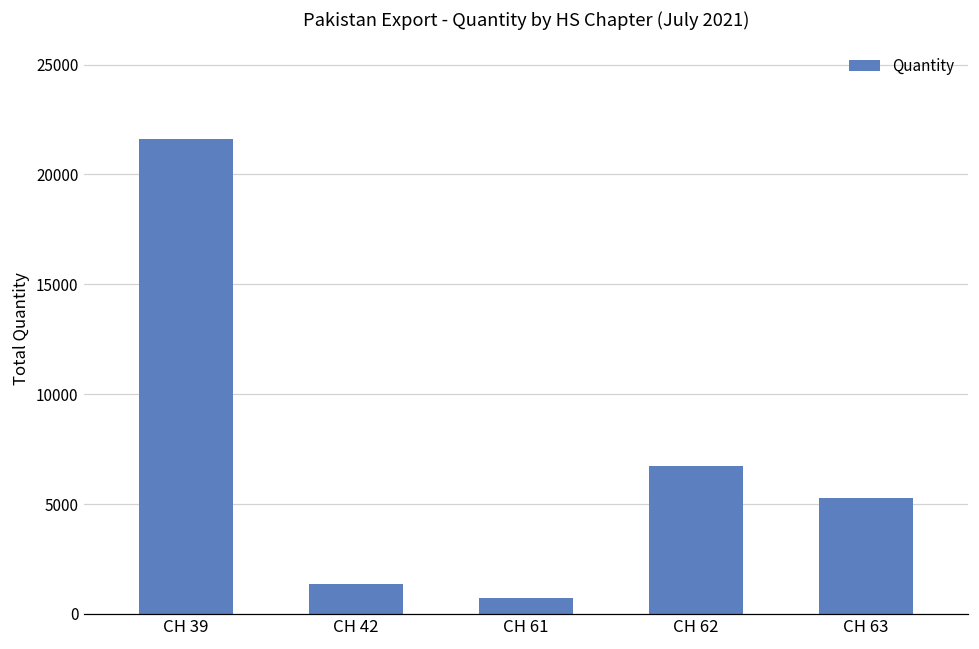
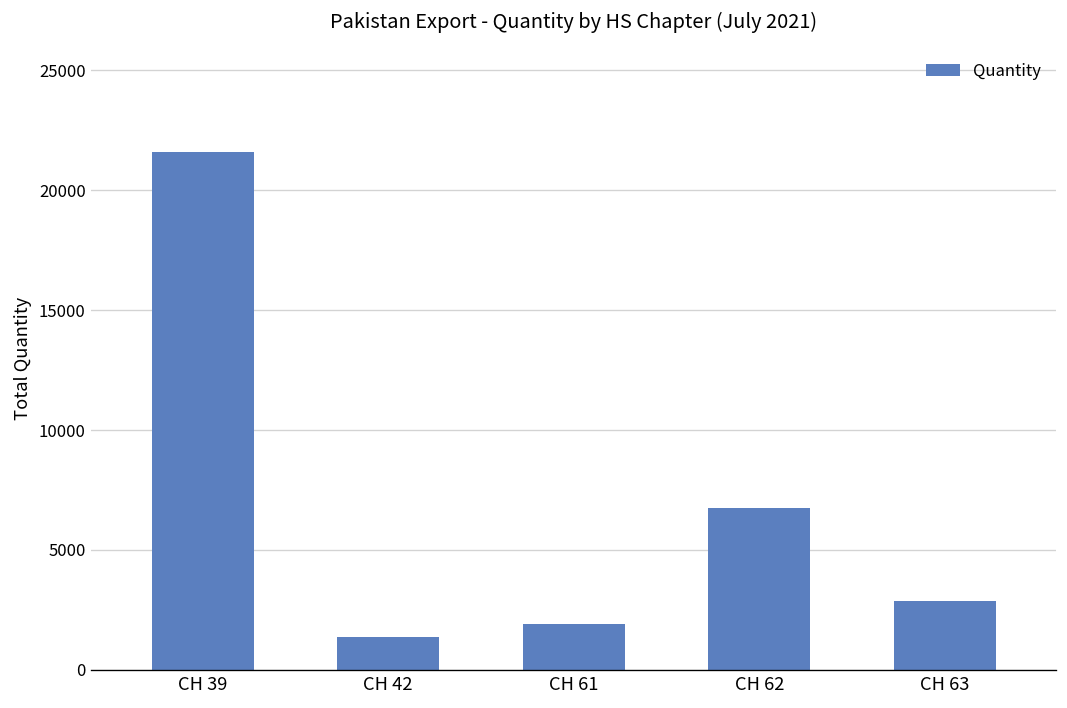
CH 61: 700 -> 1900
CH 63: 5300 -> 2900
